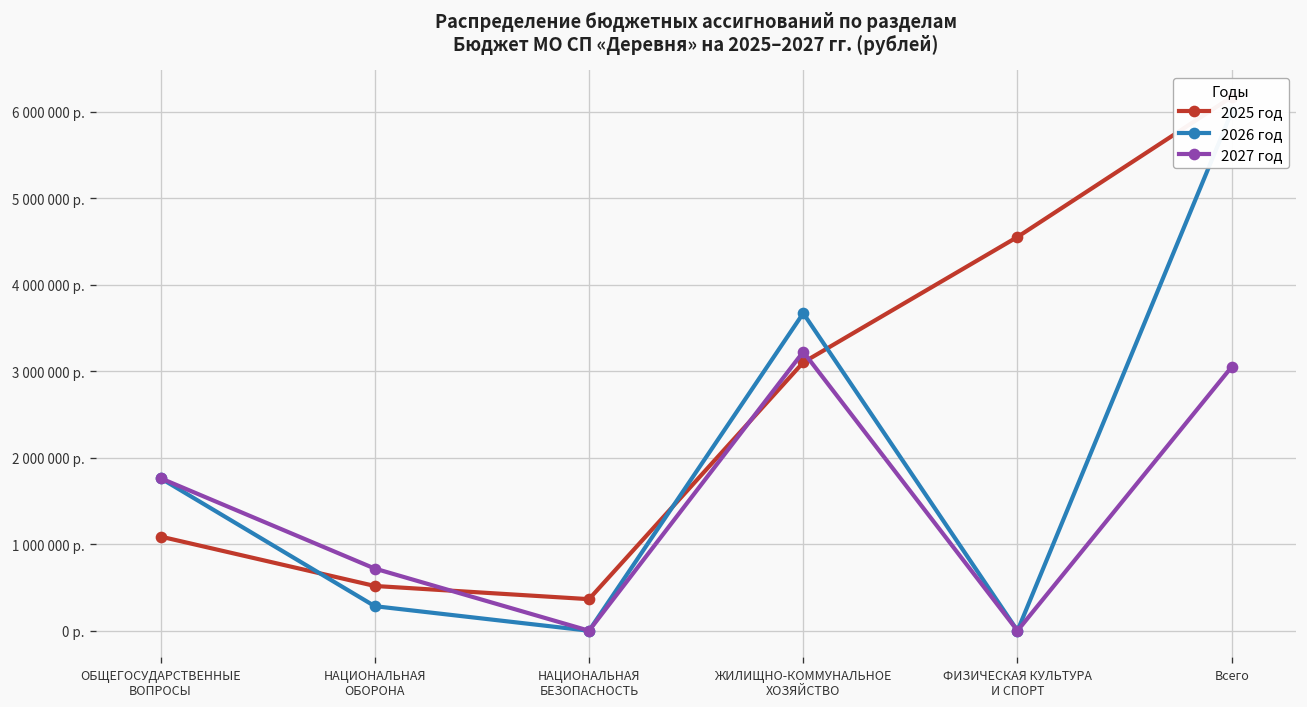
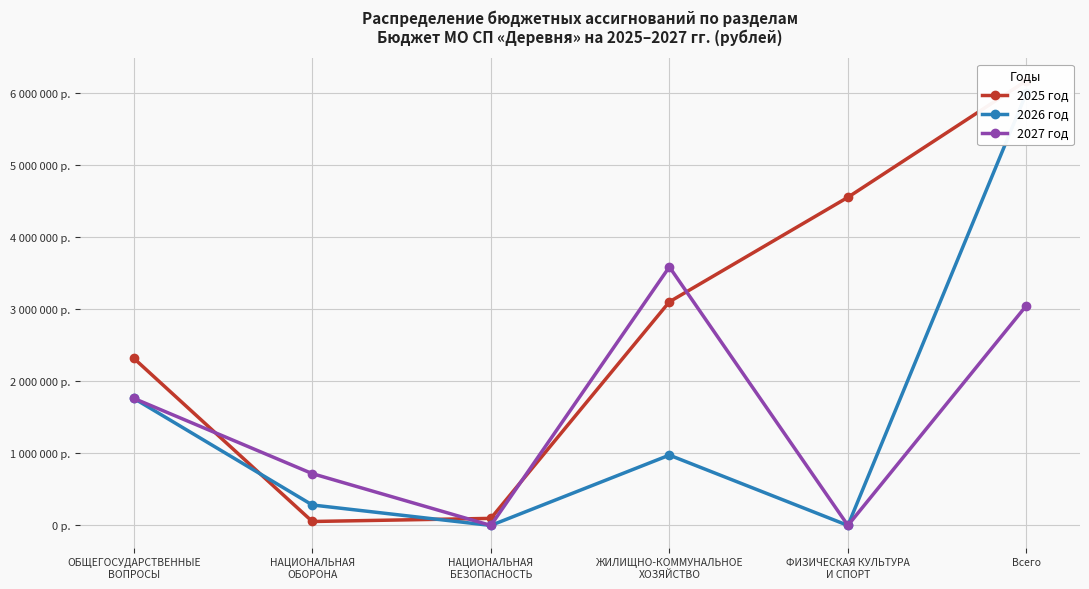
2025 год, ОБЩЕГОСУДАРСТВЕННЫЕ ВОПРОСЫ: 1100000 р. -> 2300000 р.
2025 год, НАЦИОНАЛЬНАЯ ОБОРОНА: 500000 р. -> 100000 р.
2025 год, НАЦИОНАЛЬНАЯ БЕЗОПАСНОСТЬ: 400000 р. -> 100000 р.
2026 год, ЖИЛИЩНО-КОММУНАЛЬНОЕ ХОЗЯЙСТВО: 3700000 р. -> 1000000 р.
2027 год, ЖИЛИЩНО-КОММУНАЛЬНОЕ ХОЗЯЙСТВО: 3200000 р. -> 3600000 р.
